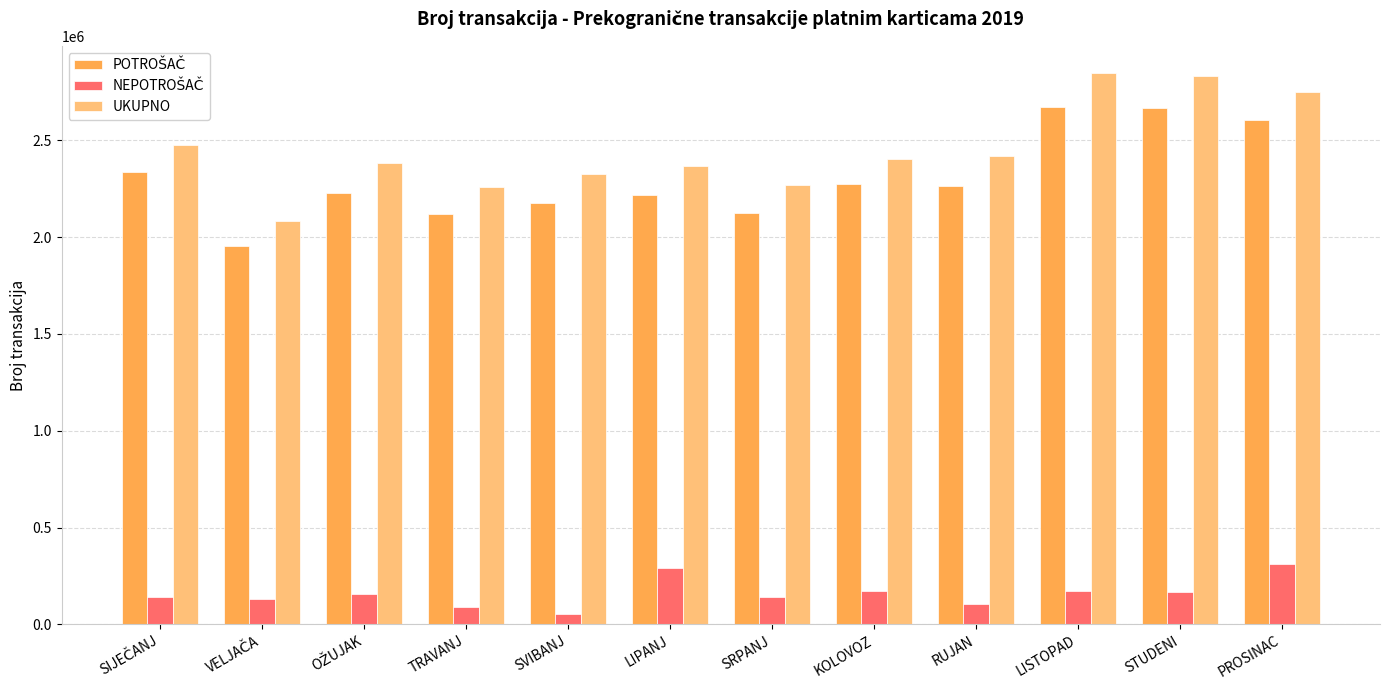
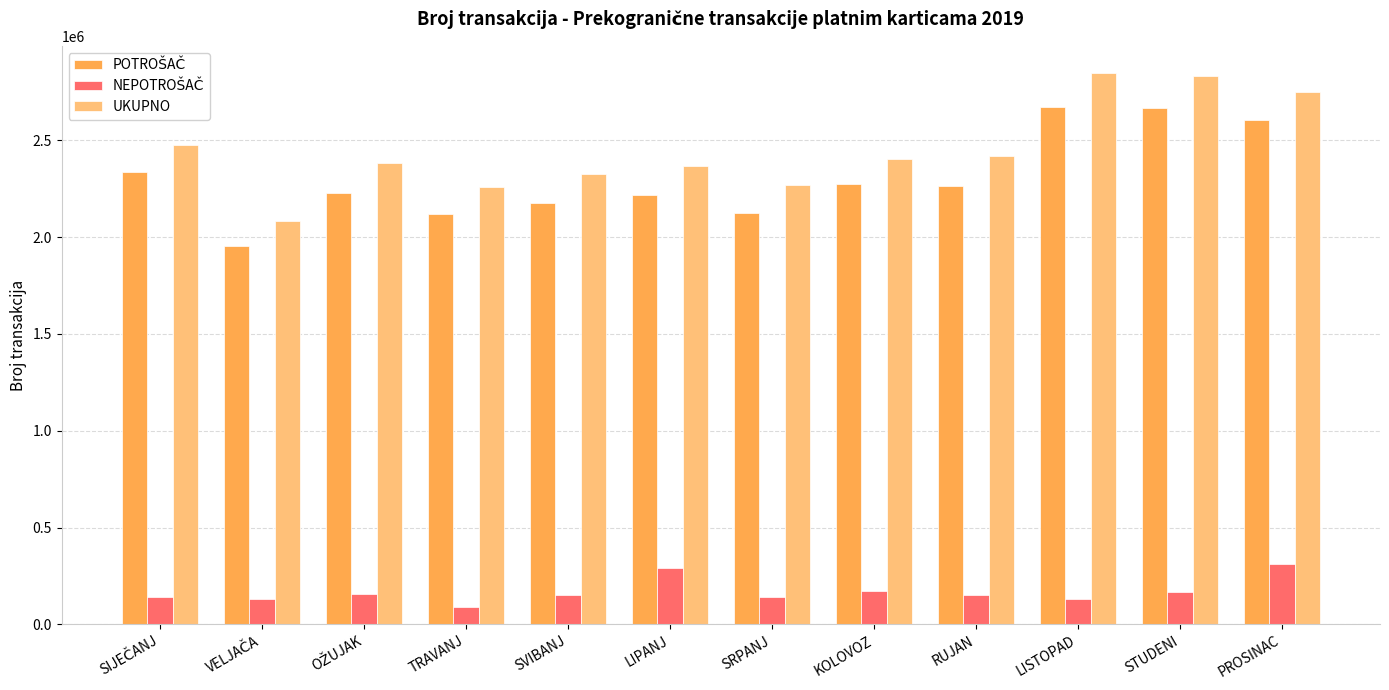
NEPOTROŠAČ, SVIBANJ: 50000 -> 150000
NEPOTROŠAČ, RUJAN: 110000 -> 150000
NEPOTROŠAČ, LISTOPAD: 170000 -> 130000
